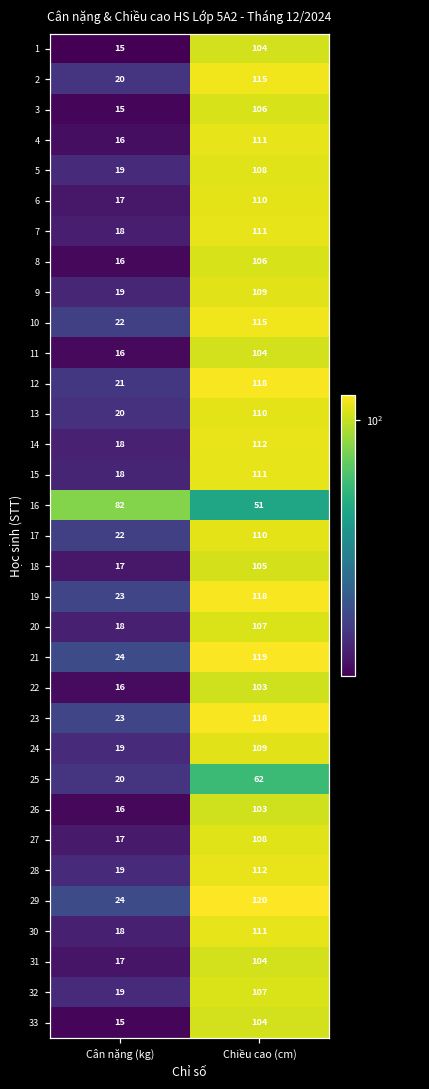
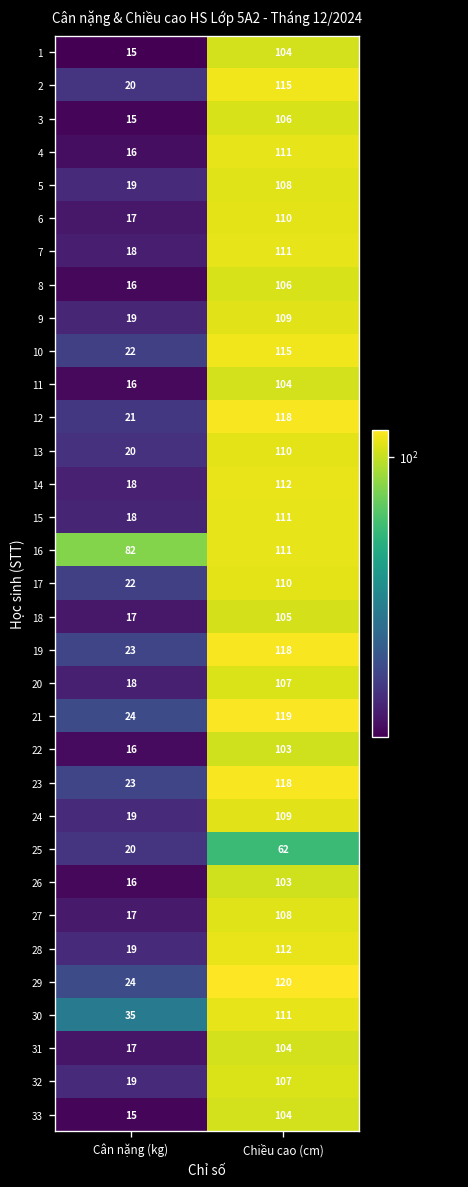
16, Chiều cao (cm): 51 -> 111
30, Cân nặng (kg): 18 -> 35
